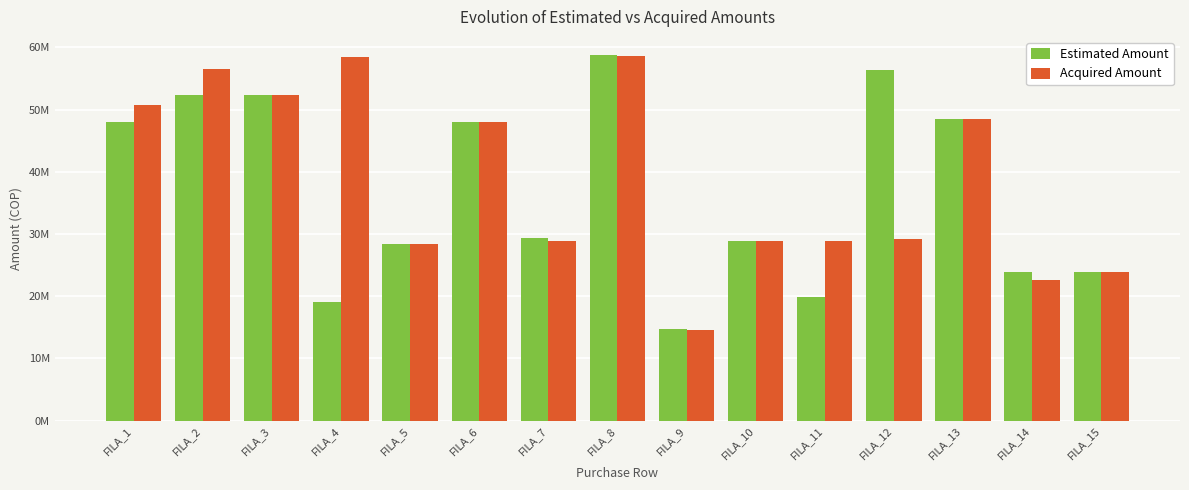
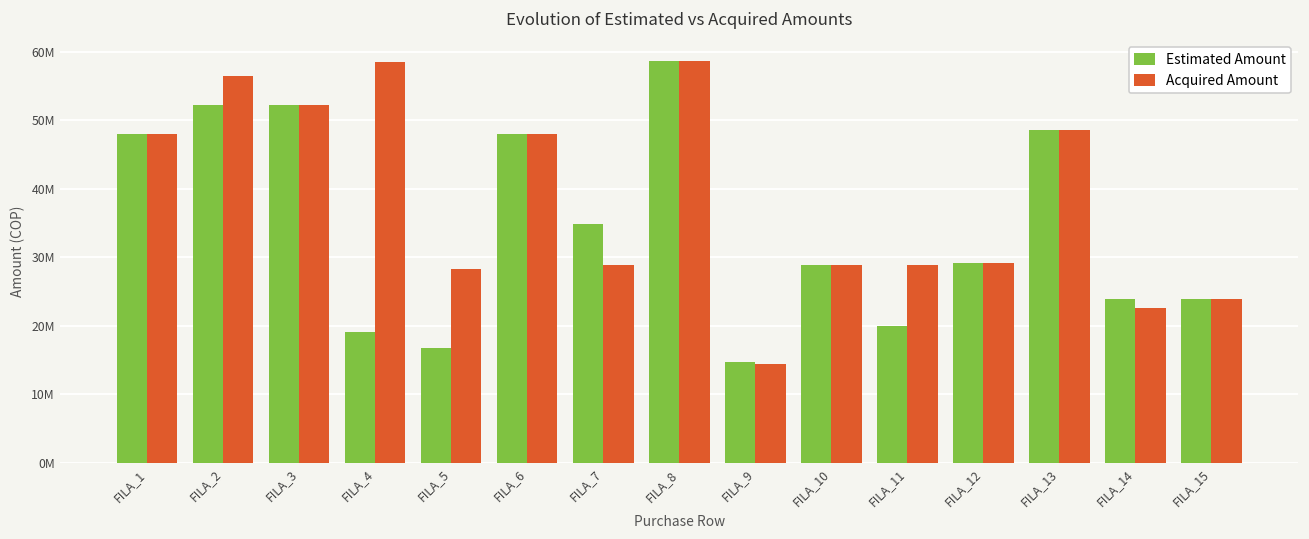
Acquired Amount, FILA_1: 51000000 -> 48000000
Estimated Amount, FILA_5: 28000000 -> 17000000
Estimated Amount, FILA_7: 29000000 -> 35000000
Estimated Amount, FILA_12: 56000000 -> 29000000
